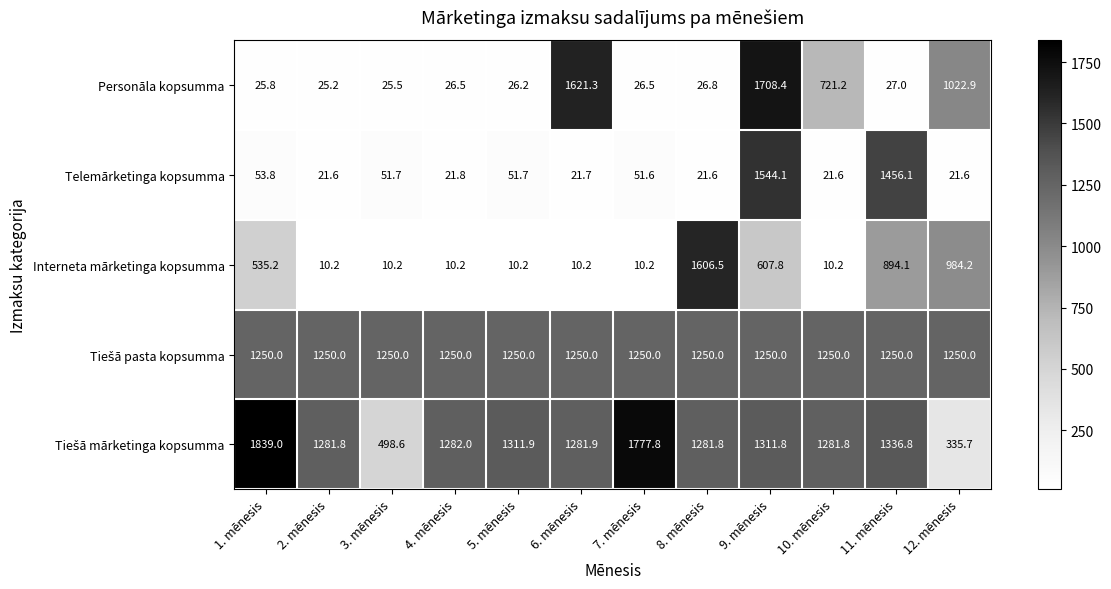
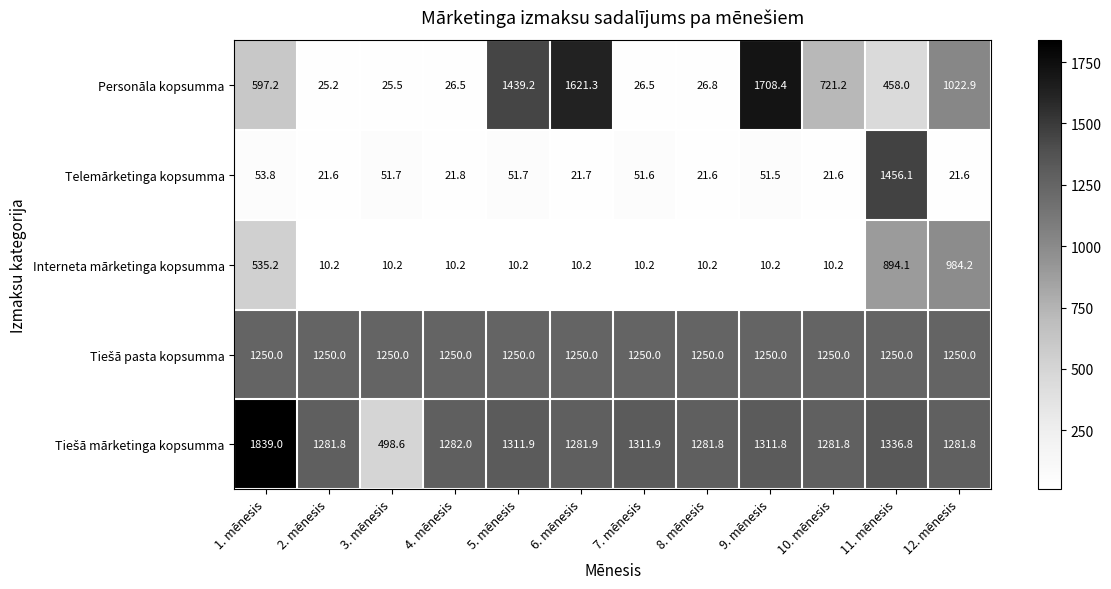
Personāla kopsumma, 1. mēnesis: 25.8 -> 597.2
Personāla kopsumma, 5. mēnesis: 26.2 -> 1439.2
Personāla kopsumma, 11. mēnesis: 27.0 -> 458.0
Telemārketinga kopsumma, 9. mēnesis: 1544.1 -> 51.5
Interneta mārketinga kopsumma, 8. mēnesis: 1606.5 -> 10.2
Interneta mārketinga kopsumma, 9. mēnesis: 607.8 -> 10.2
Tiešā mārketinga kopsumma, 7. mēnesis: 1777.8 -> 1311.9
Tiešā mārketinga kopsumma, 12. mēnesis: 335.7 -> 1281.8
